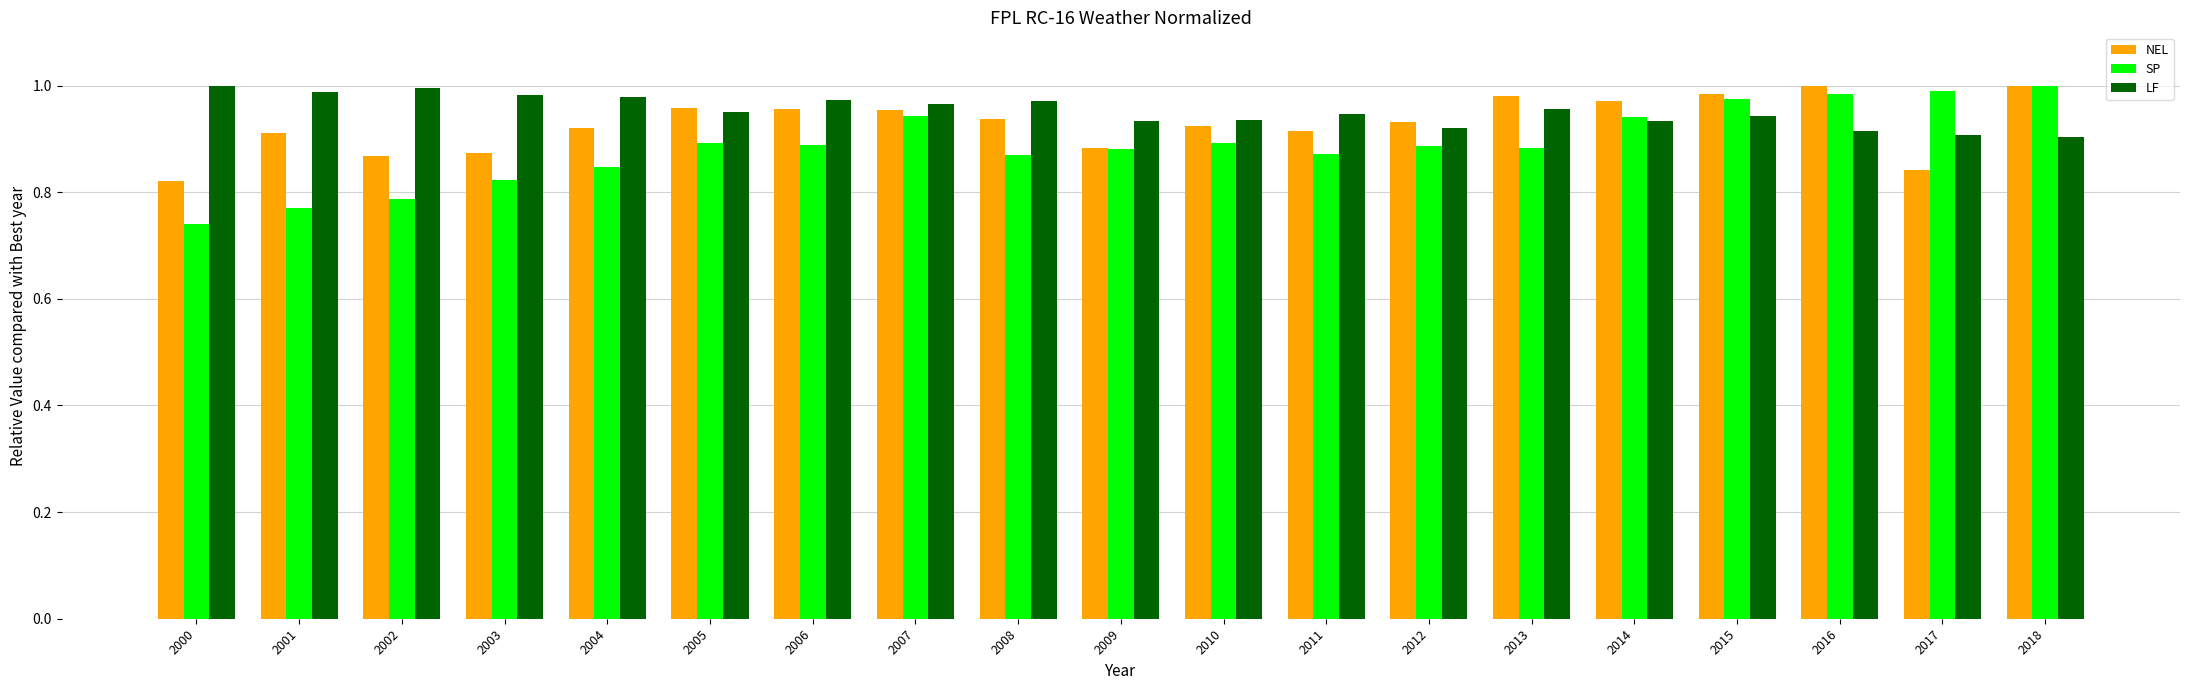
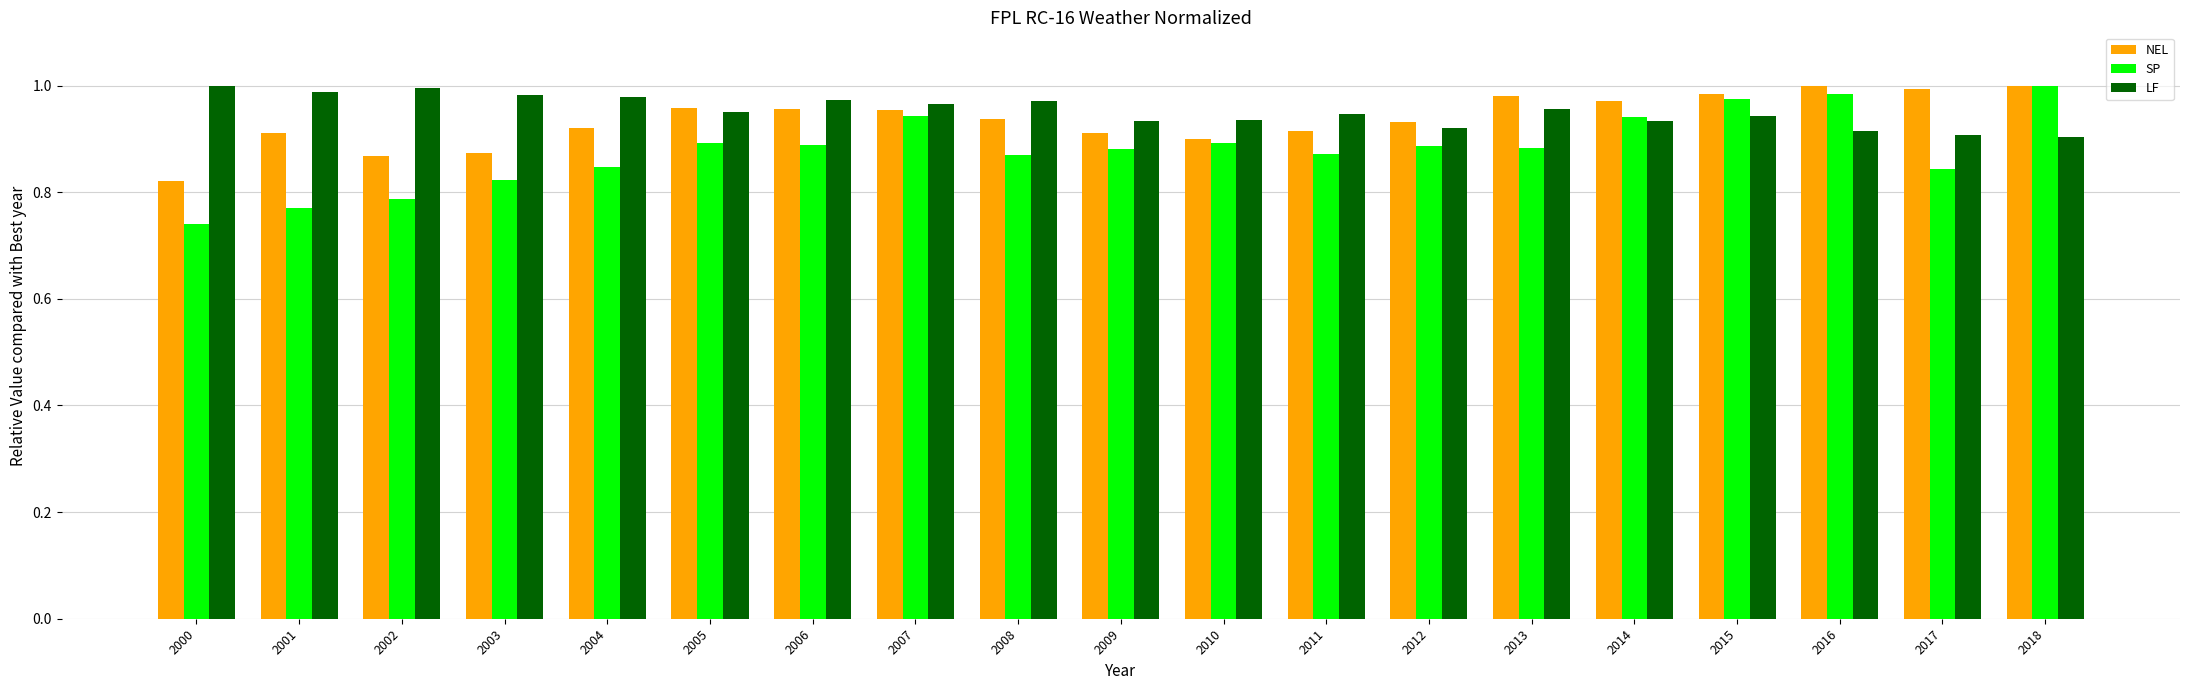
NEL, 2009: 0.88 -> 0.91
NEL, 2010: 0.92 -> 0.90
NEL, 2017: 0.84 -> 0.99
SP, 2017: 0.99 -> 0.84
